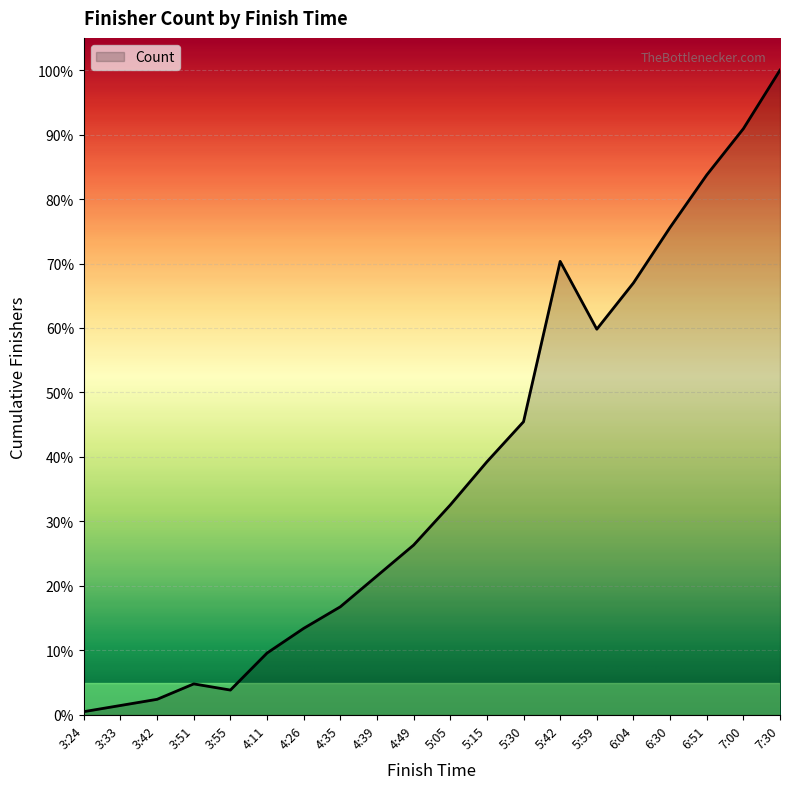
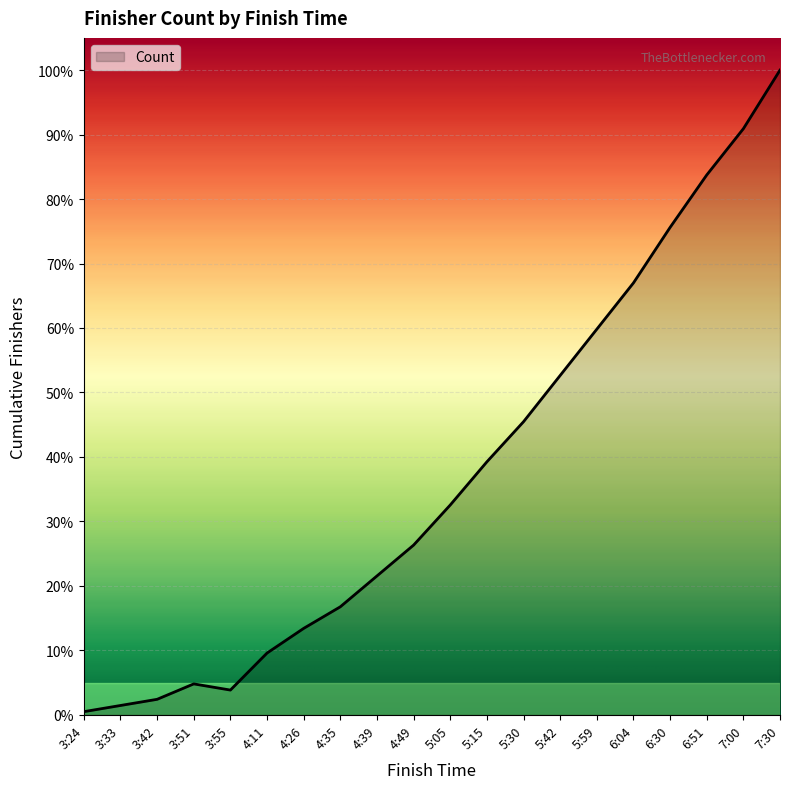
5:42: 70% -> 53%
